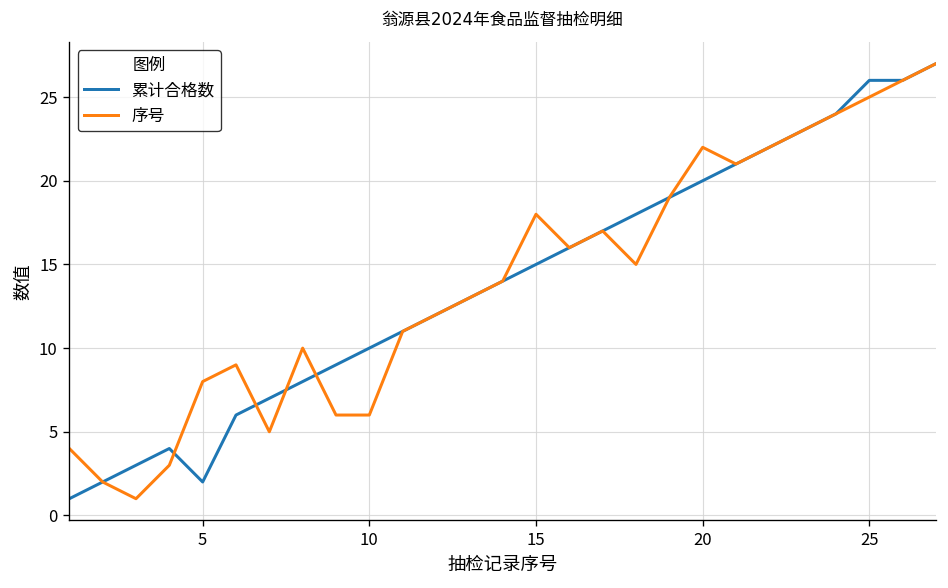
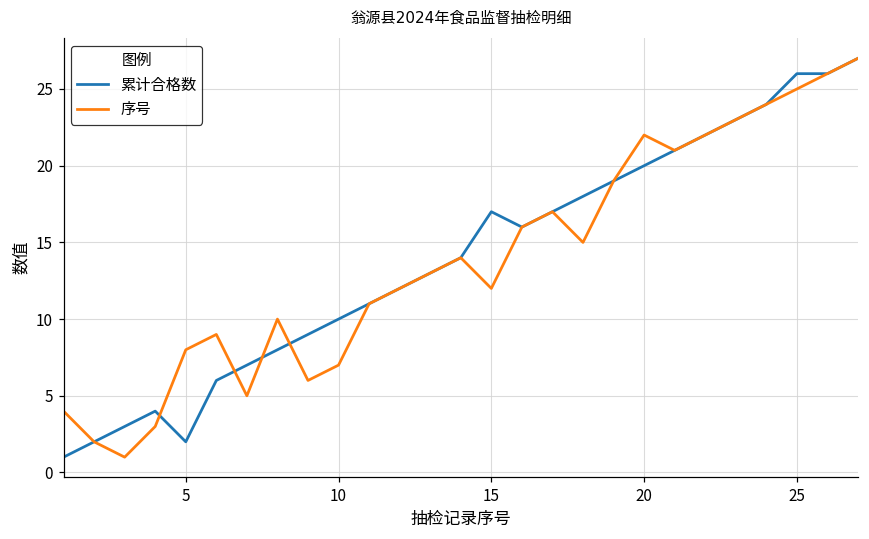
序号, 10: 6 -> 7
累计合格数, 15: 15 -> 17
序号, 15: 18 -> 12
